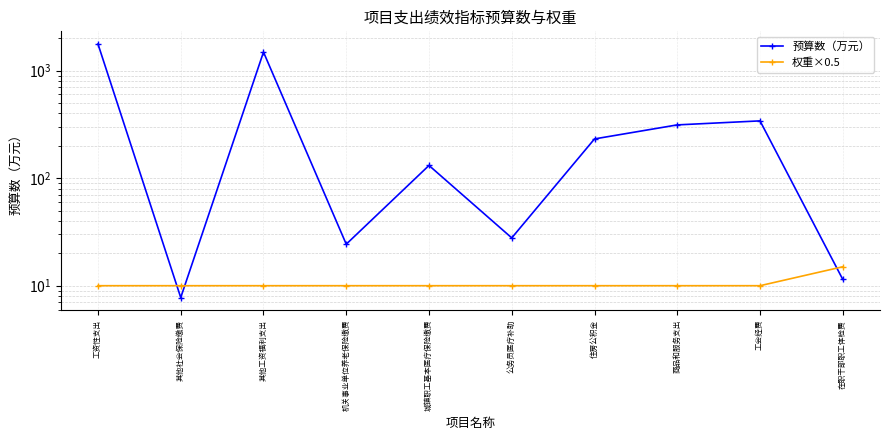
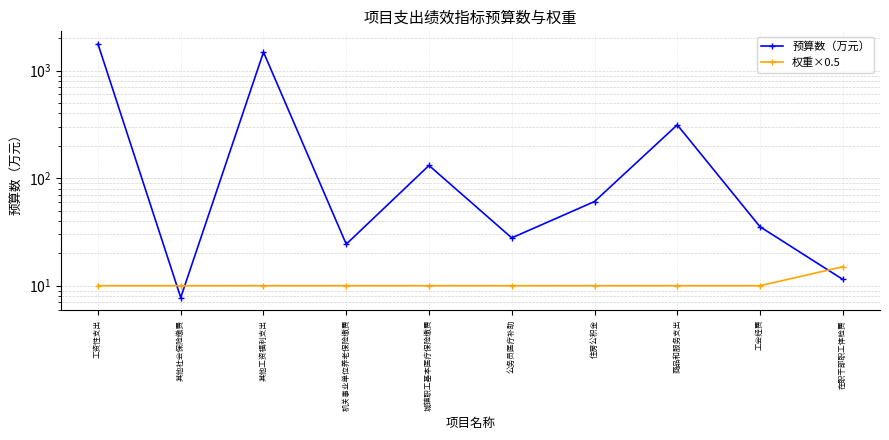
预算数（万元）, 住房公积金: 230 -> 60
预算数（万元）, 工会经费: 340 -> 35
